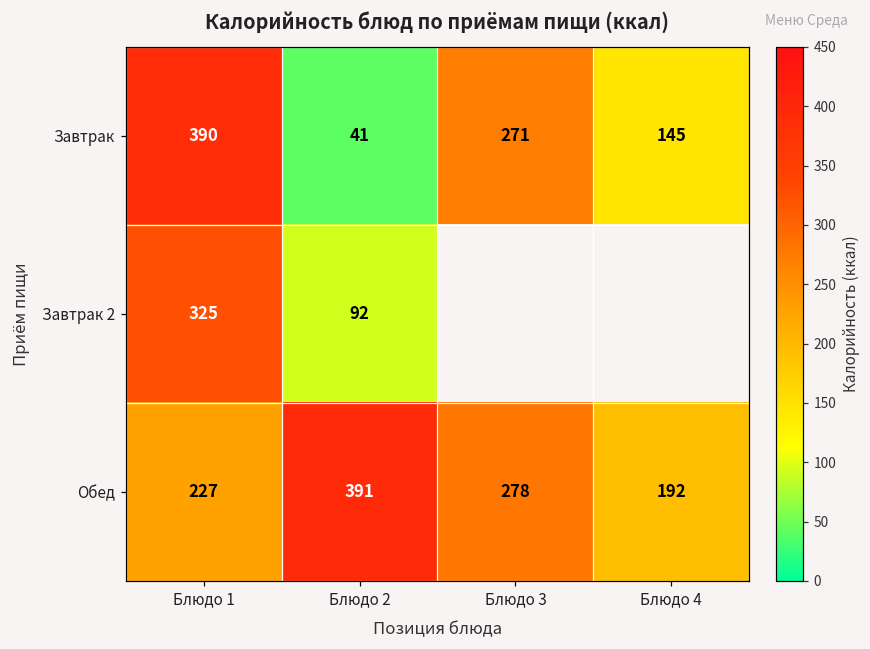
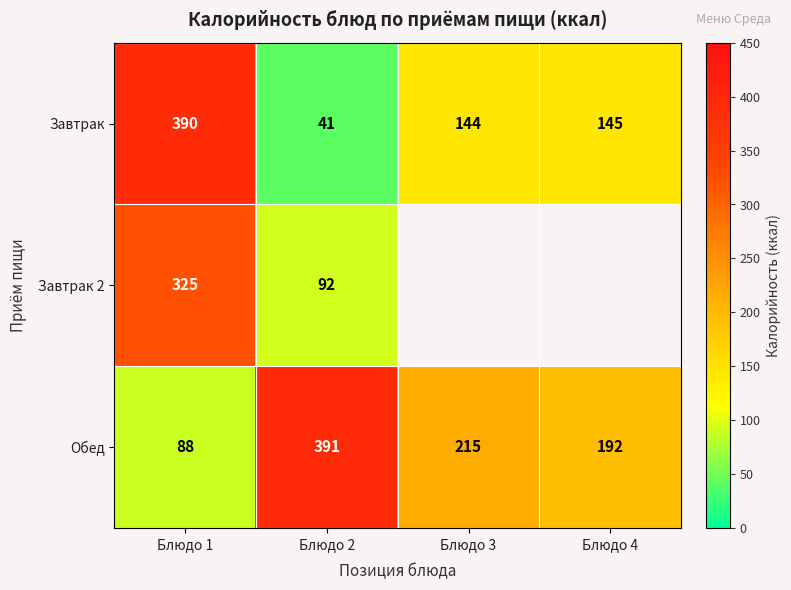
Завтрак, Блюдо 3: 271 -> 144
Обед, Блюдо 1: 227 -> 88
Обед, Блюдо 3: 278 -> 215
